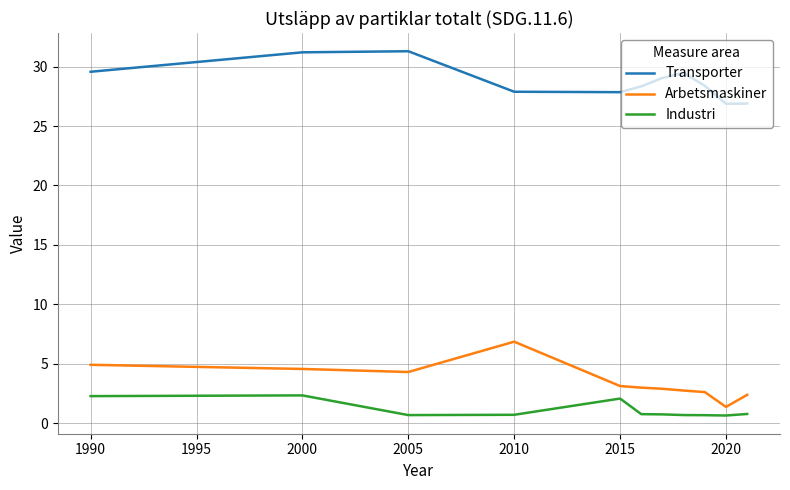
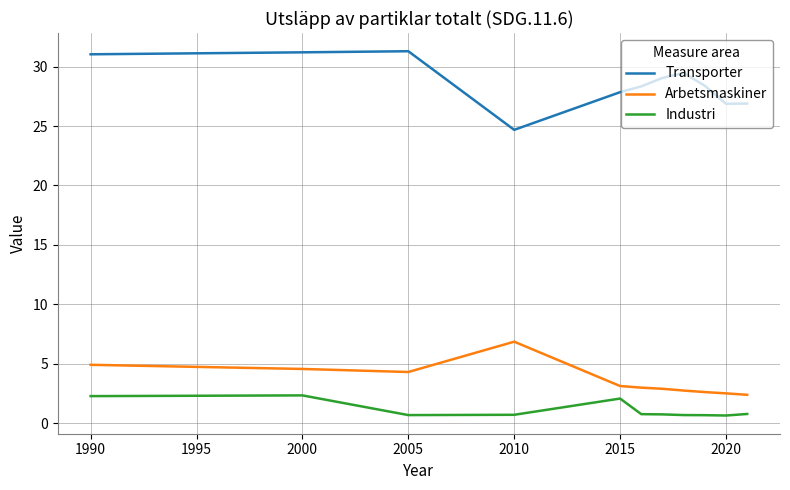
Transporter, 1990: 29.6 -> 31.0
Transporter, 2010: 27.9 -> 24.7
Arbetsmaskiner, 2020: 1.4 -> 2.5
